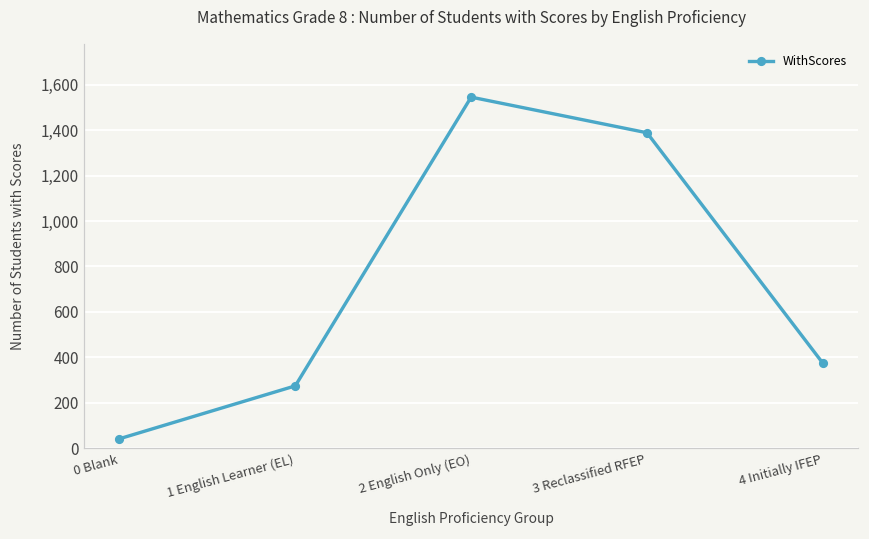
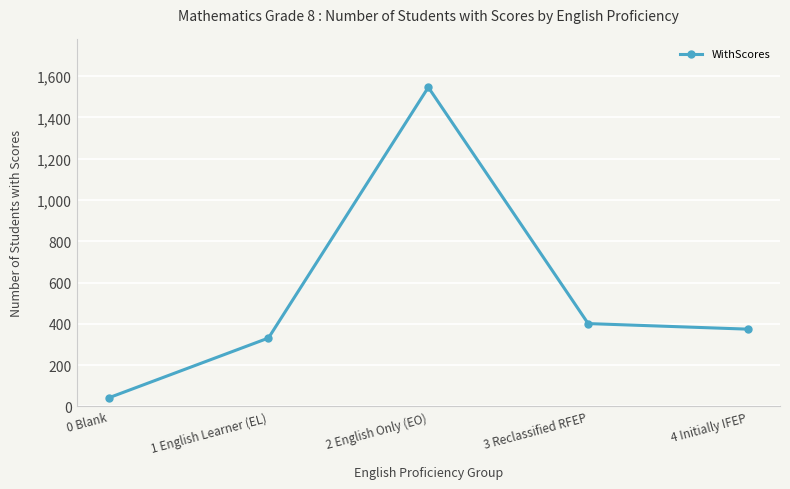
1 English Learner (EL): 270 -> 330
3 Reclassified RFEP: 1,390 -> 400
